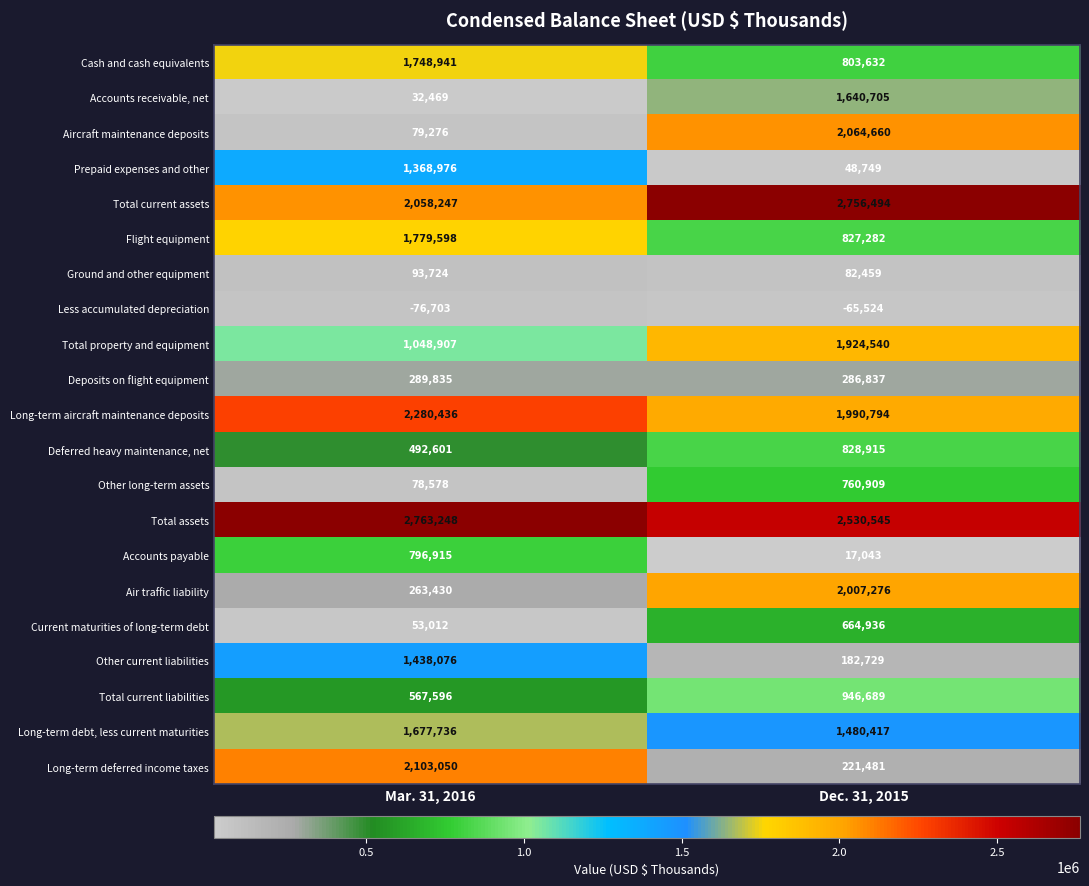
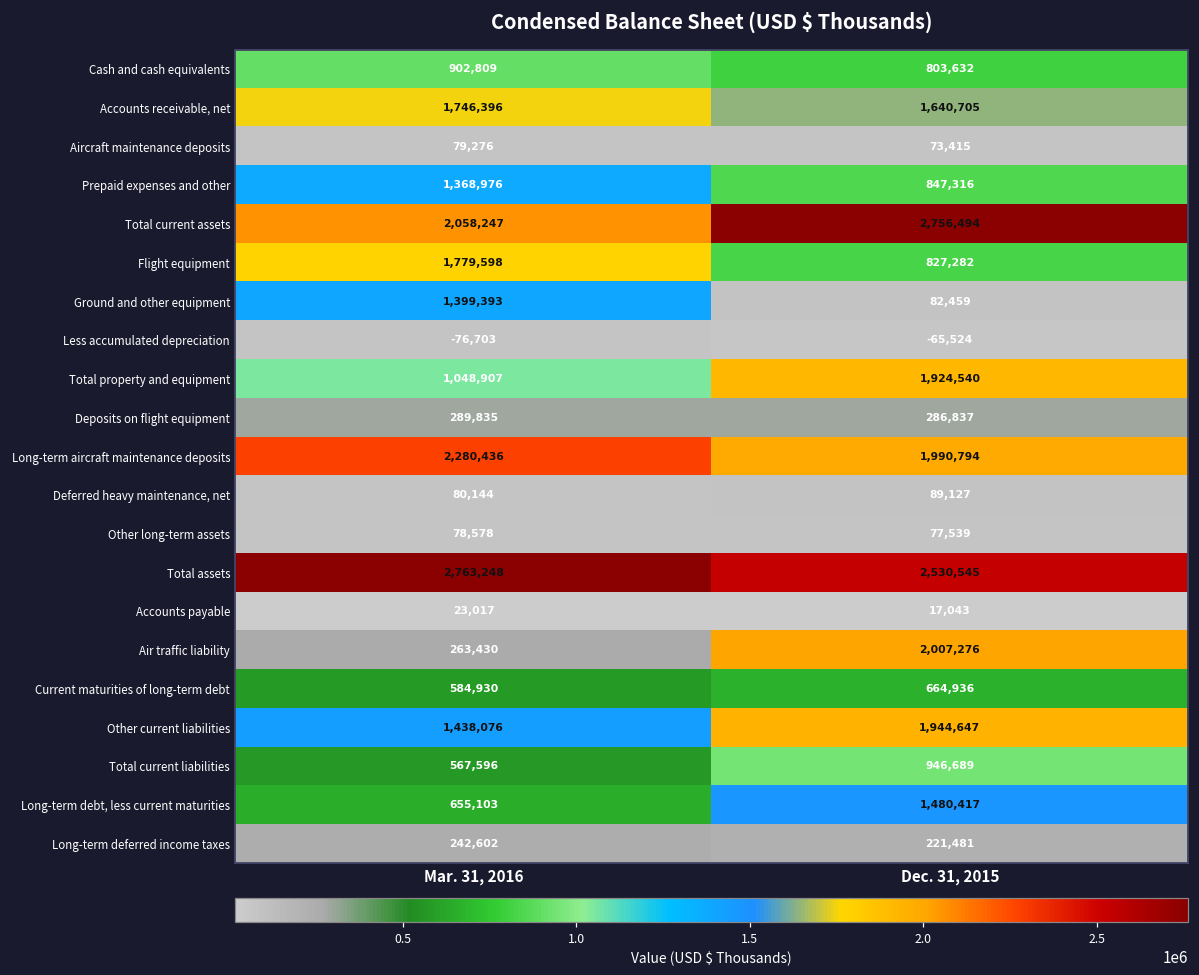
Cash and cash equivalents, Mar. 31, 2016: 1,748,941 -> 902,809
Accounts receivable, net, Mar. 31, 2016: 32,469 -> 1,746,396
Aircraft maintenance deposits, Dec. 31, 2015: 2,064,660 -> 73,415
Prepaid expenses and other, Dec. 31, 2015: 48,749 -> 847,316
Ground and other equipment, Mar. 31, 2016: 93,724 -> 1,399,393
Deferred heavy maintenance, net, Mar. 31, 2016: 492,601 -> 80,144
Deferred heavy maintenance, net, Dec. 31, 2015: 828,915 -> 89,127
Other long-term assets, Dec. 31, 2015: 760,909 -> 77,539
Accounts payable, Mar. 31, 2016: 796,915 -> 23,017
Current maturities of long-term debt, Mar. 31, 2016: 53,012 -> 584,930
Other current liabilities, Dec. 31, 2015: 182,729 -> 1,944,647
Long-term debt, less current maturities, Mar. 31, 2016: 1,677,736 -> 655,103
Long-term deferred income taxes, Mar. 31, 2016: 2,103,050 -> 242,602
